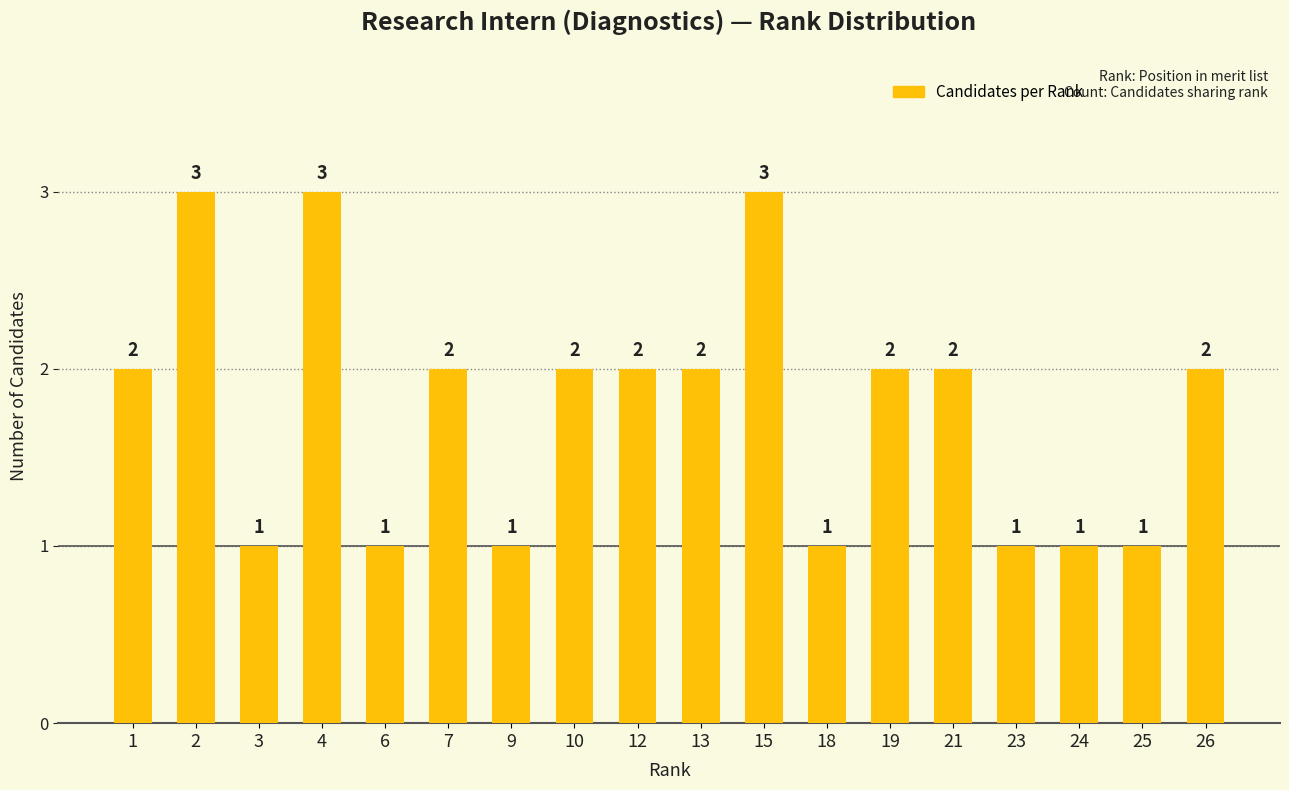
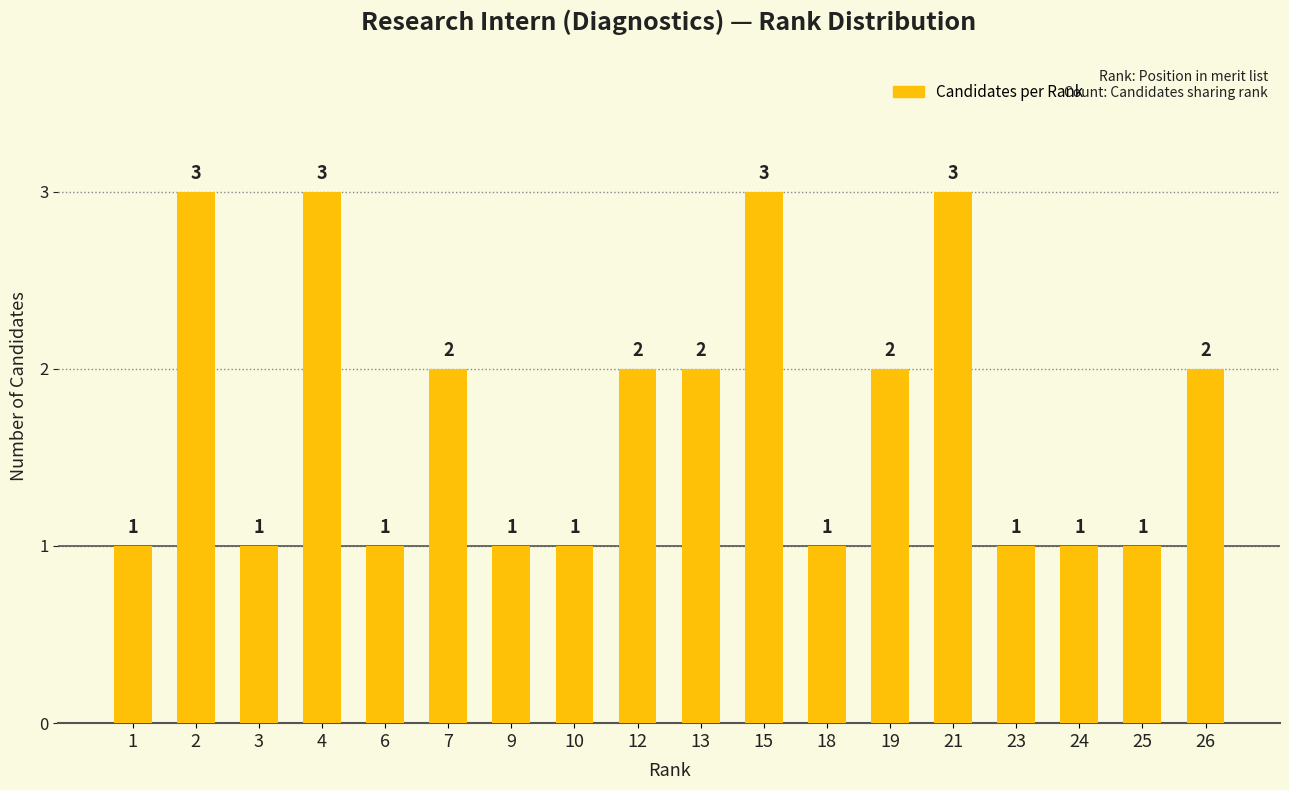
1: 2 -> 1
10: 2 -> 1
21: 2 -> 3
